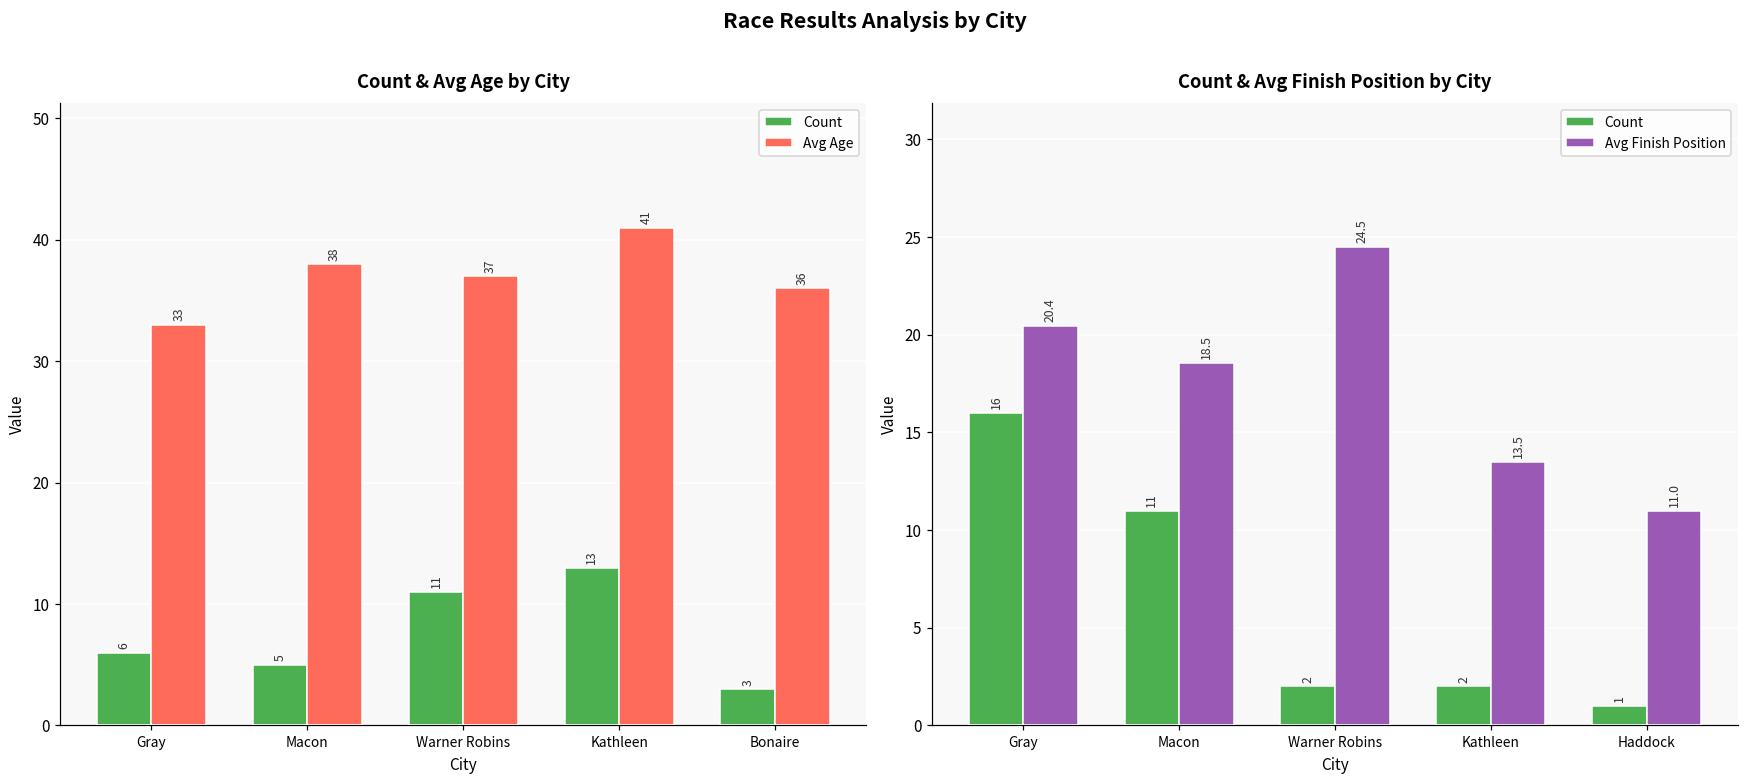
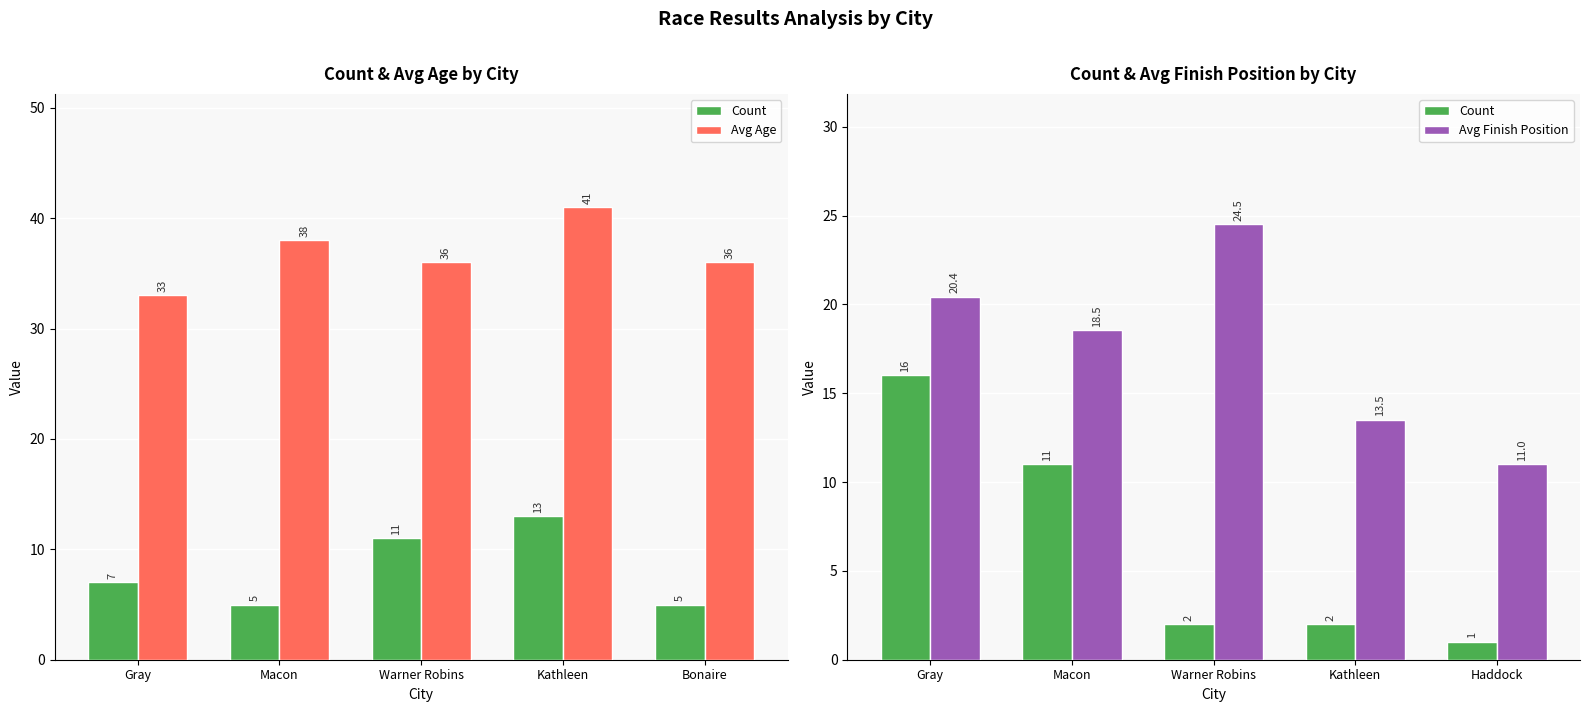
Count & Avg Age by City, Count, Gray: 6 -> 7
Count & Avg Age by City, Avg Age, Warner Robins: 37 -> 36
Count & Avg Age by City, Count, Bonaire: 3 -> 5
